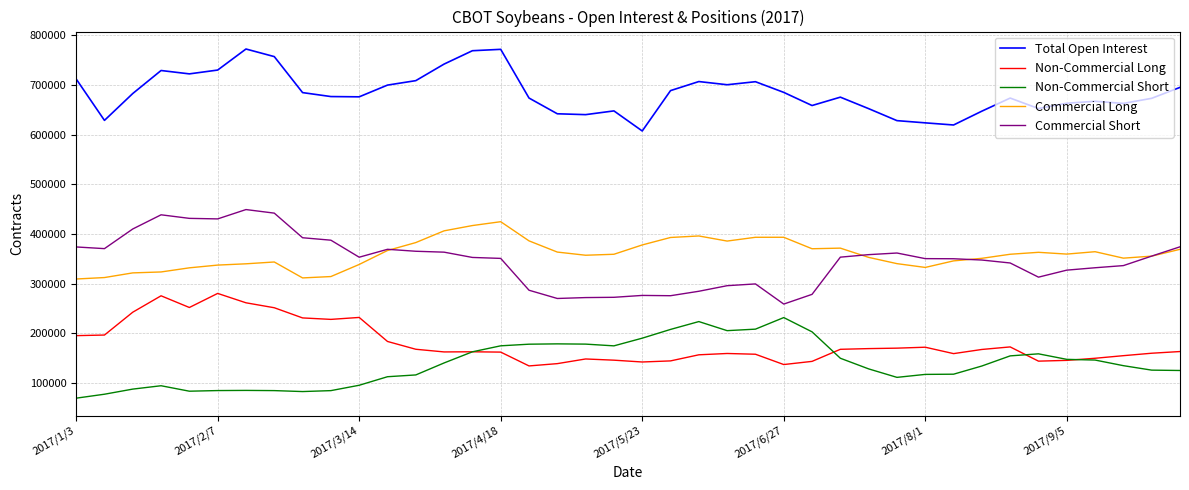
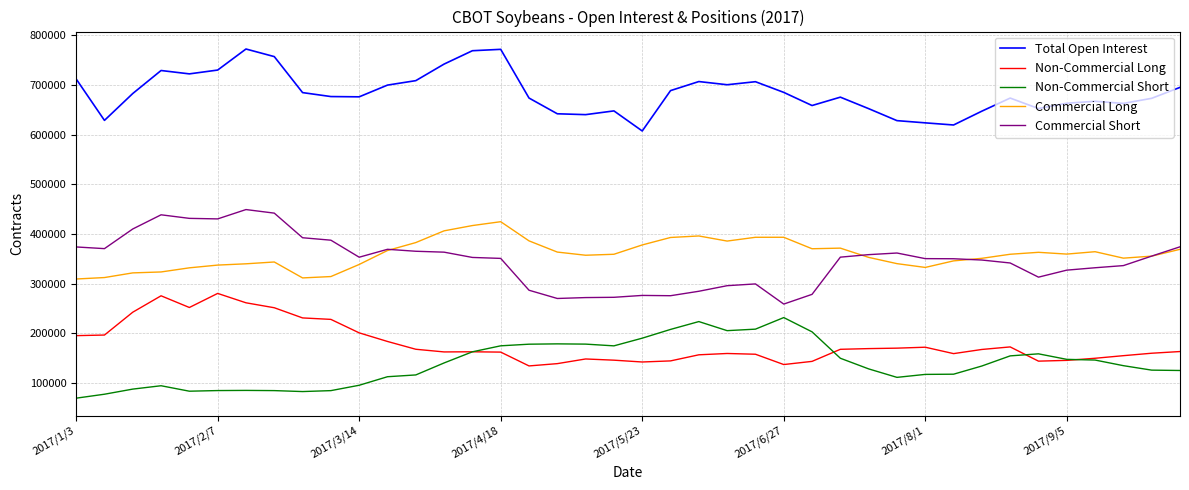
Non-Commercial Long, 2017/3/14: 230000 -> 200000
